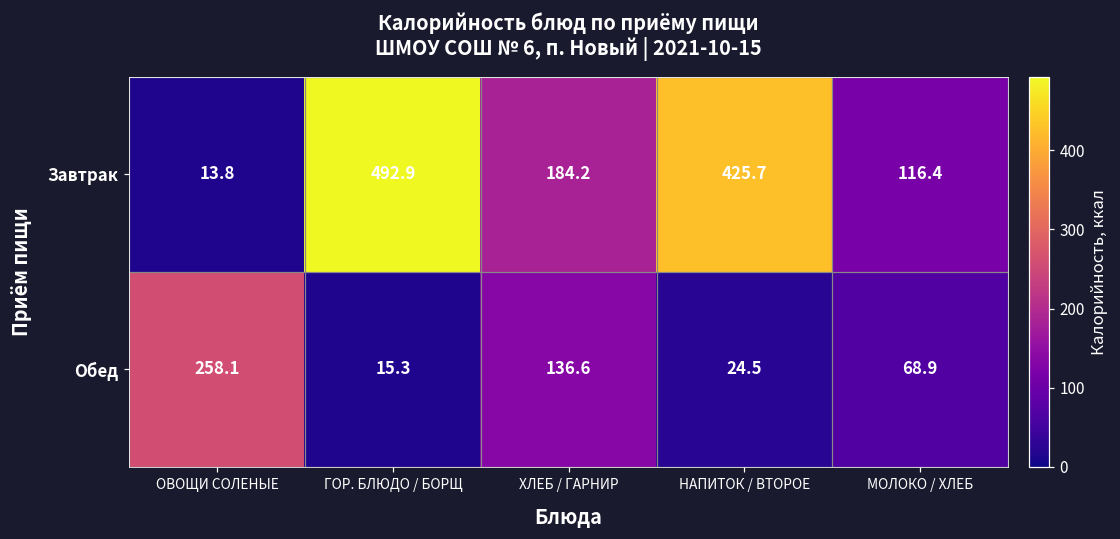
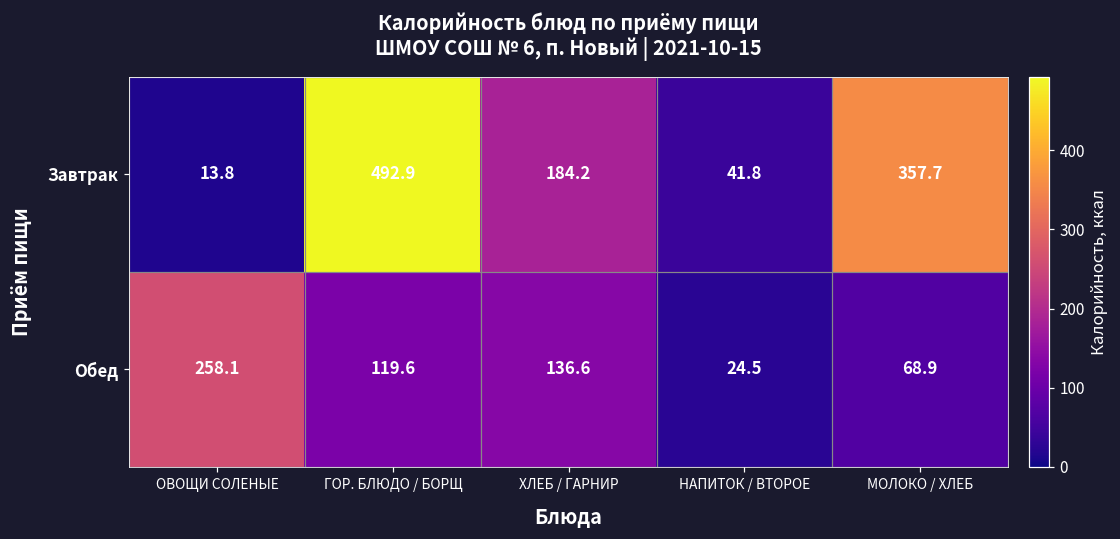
Завтрак, НАПИТОК / ВТОРОЕ: 425.7 -> 41.8
Завтрак, МОЛОКО / ХЛЕБ: 116.4 -> 357.7
Обед, ГОР. БЛЮДО / БОРЩ: 15.3 -> 119.6
